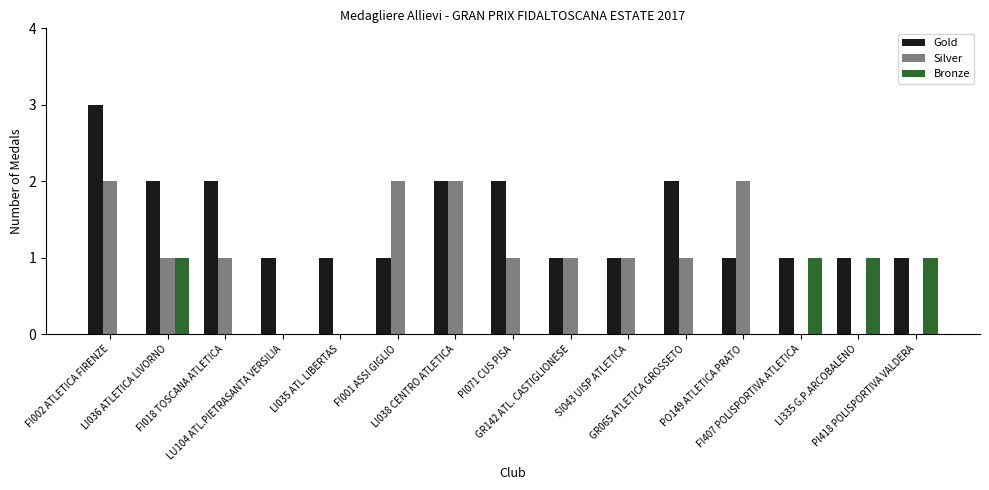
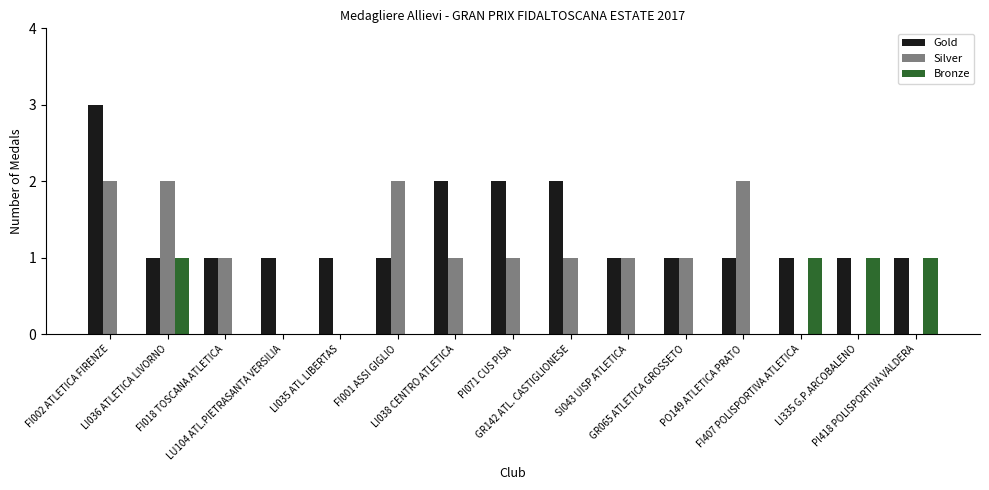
Gold, LI036 ATLETICA LIVORNO: 2 -> 1
Silver, LI036 ATLETICA LIVORNO: 1 -> 2
Gold, FI018 TOSCANA ATLETICA: 2 -> 1
Silver, LI038 CENTRO ATLETICA: 2 -> 1
Gold, GR142 ATL. CASTIGLIONESE: 1 -> 2
Gold, GR065 ATLETICA GROSSETO: 2 -> 1
